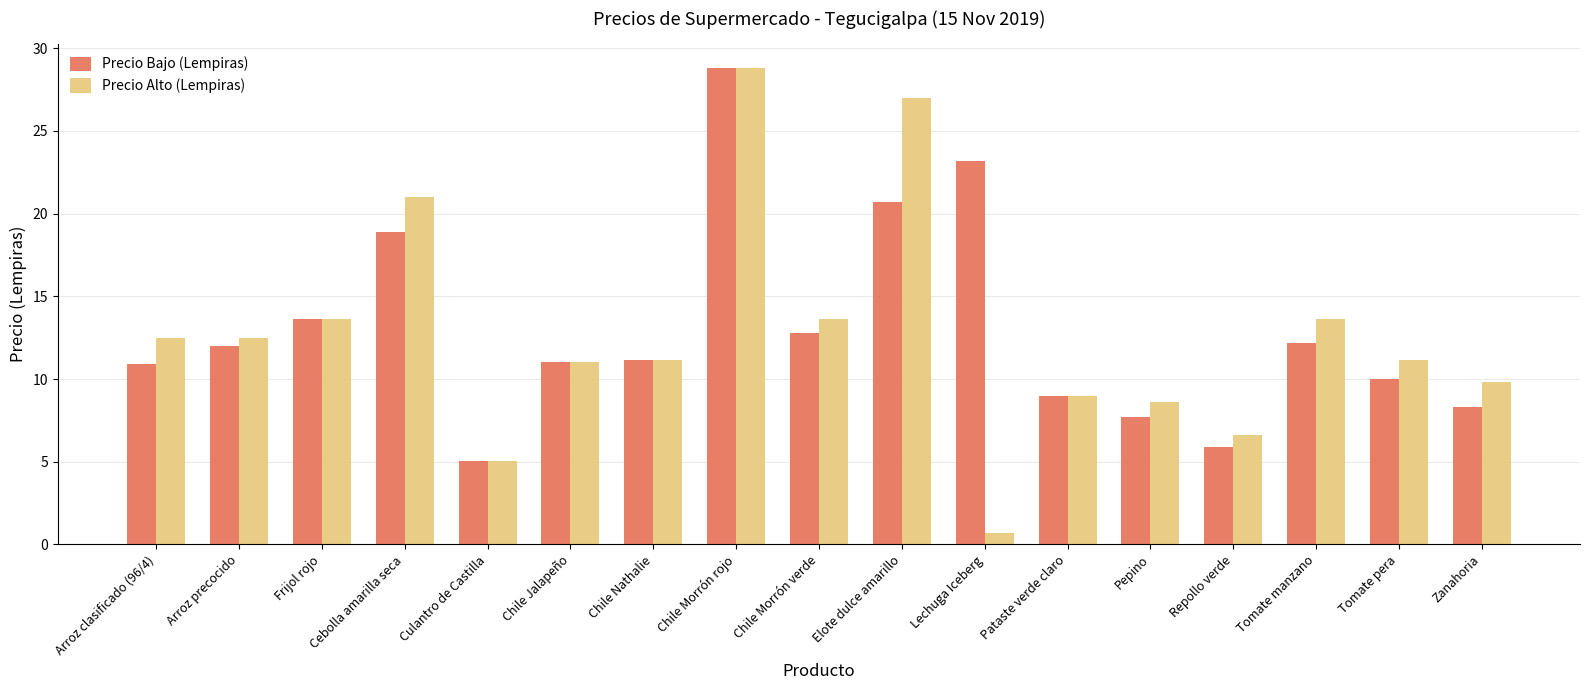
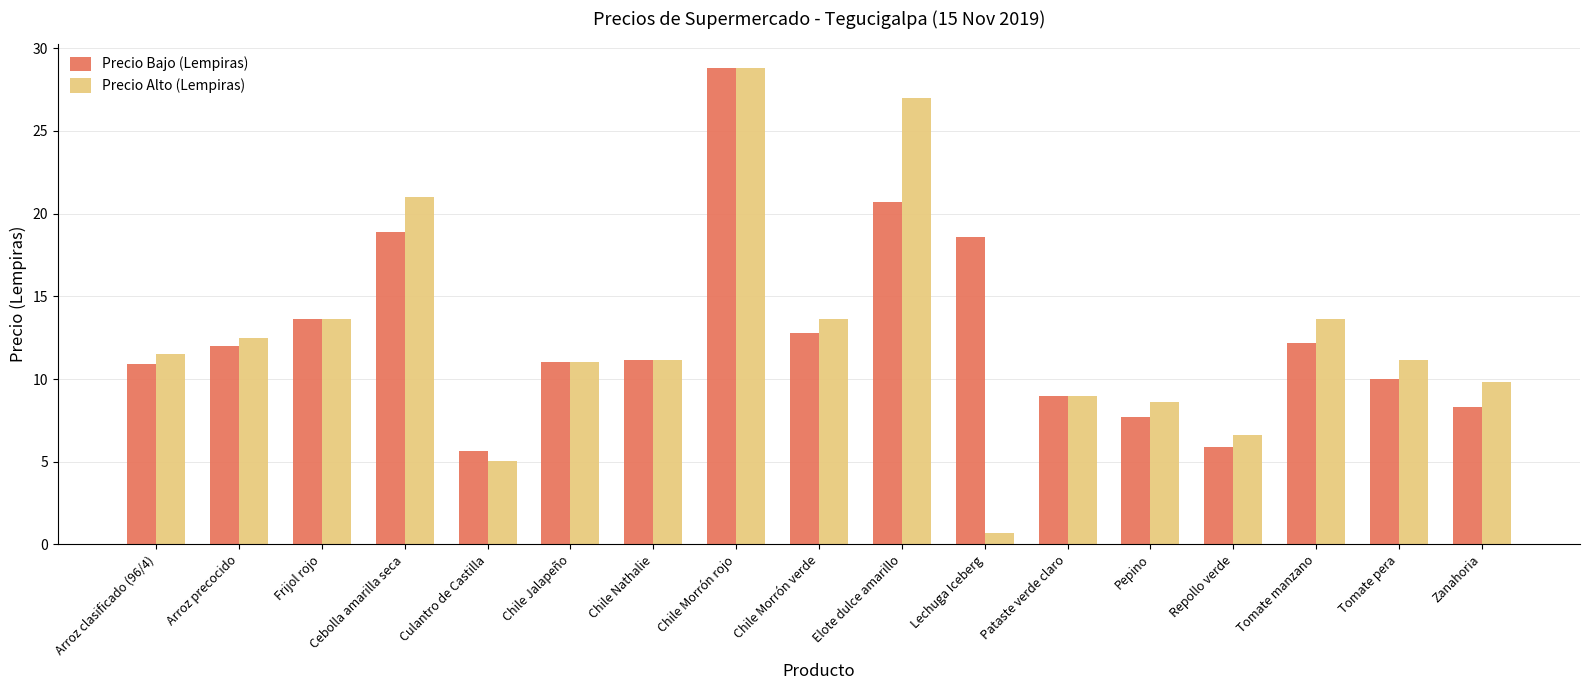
Precio Alto (Lempiras), Arroz clasificado (96/4): 12.5 -> 11.5
Precio Bajo (Lempiras), Culantro de Castilla: 5.1 -> 5.7
Precio Bajo (Lempiras), Lechuga Iceberg: 23.2 -> 18.6
